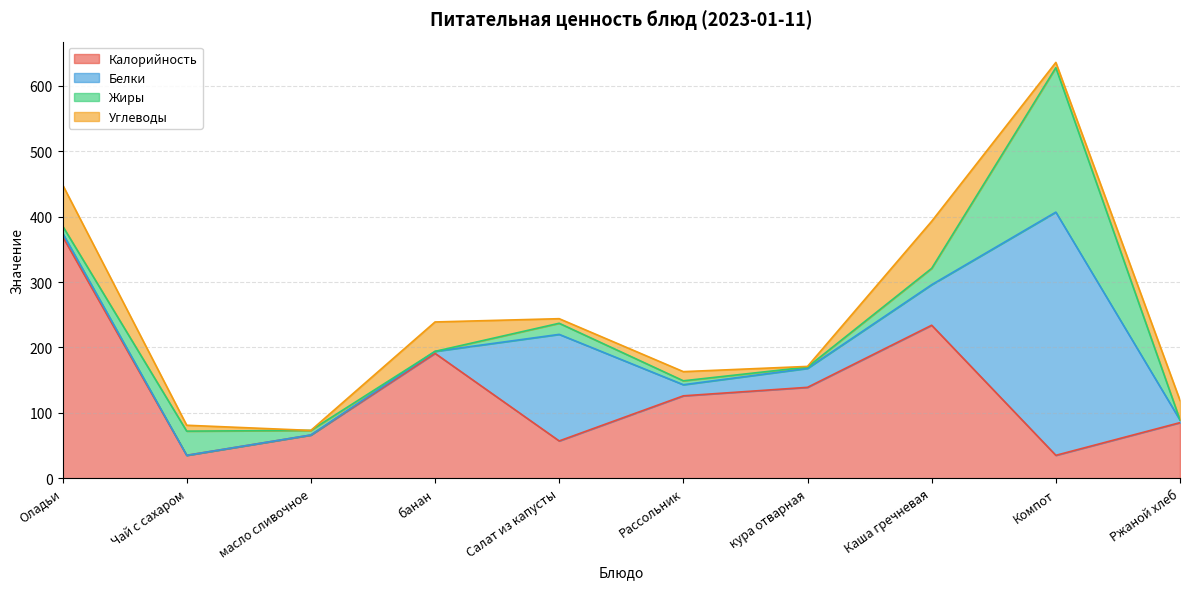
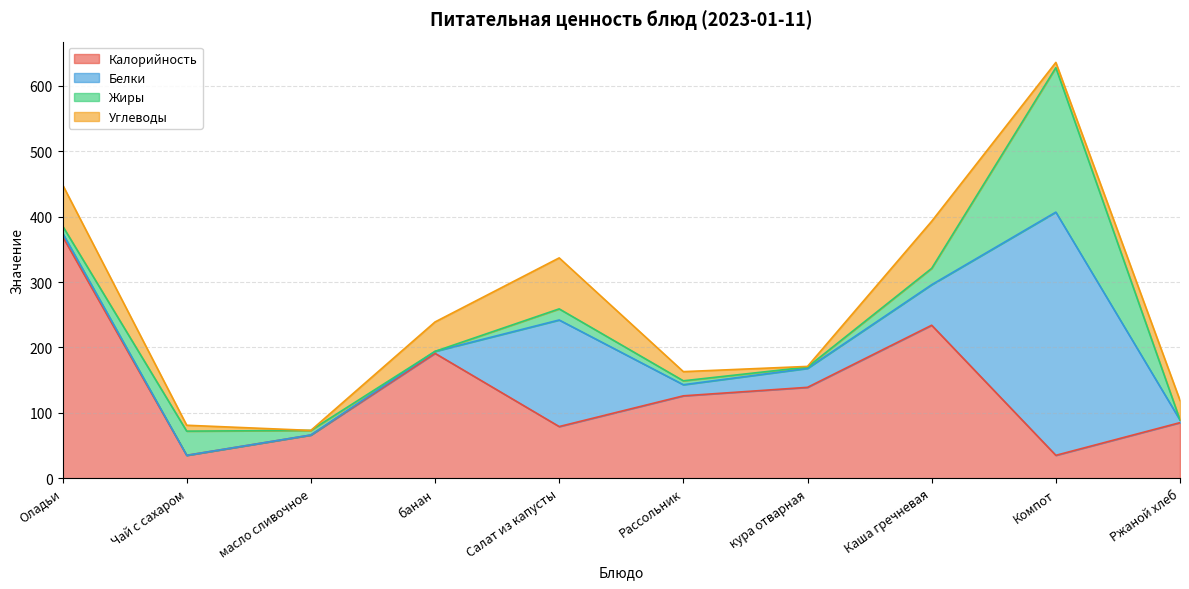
Калорийность, Салат из капусты: 60 -> 80
Углеводы, Салат из капусты: 10 -> 80
